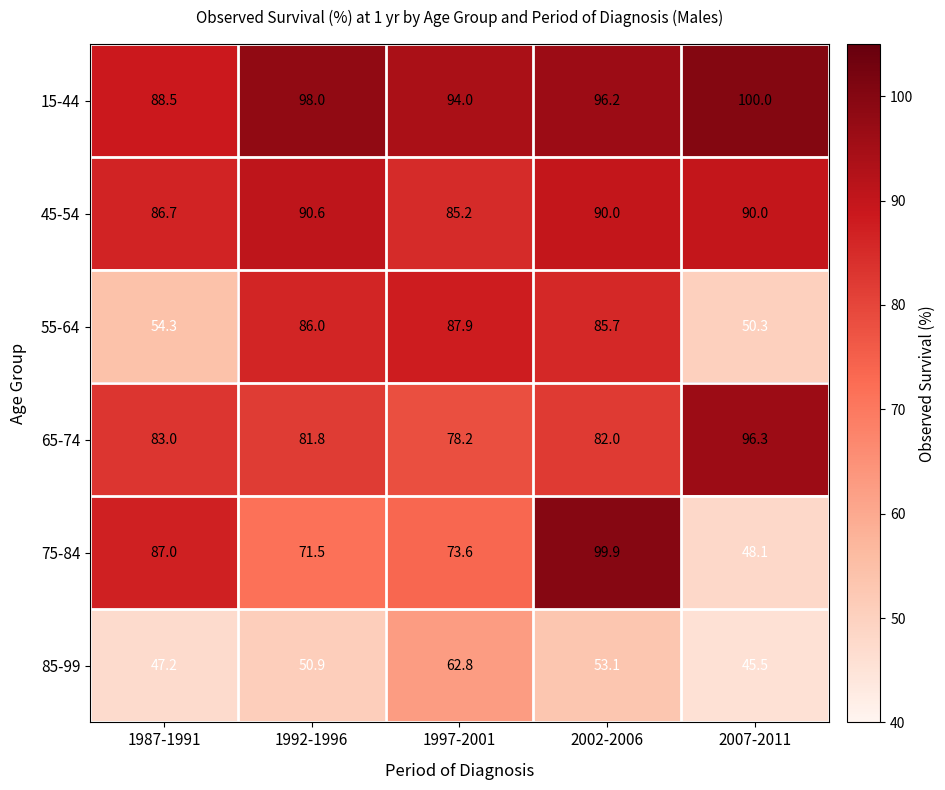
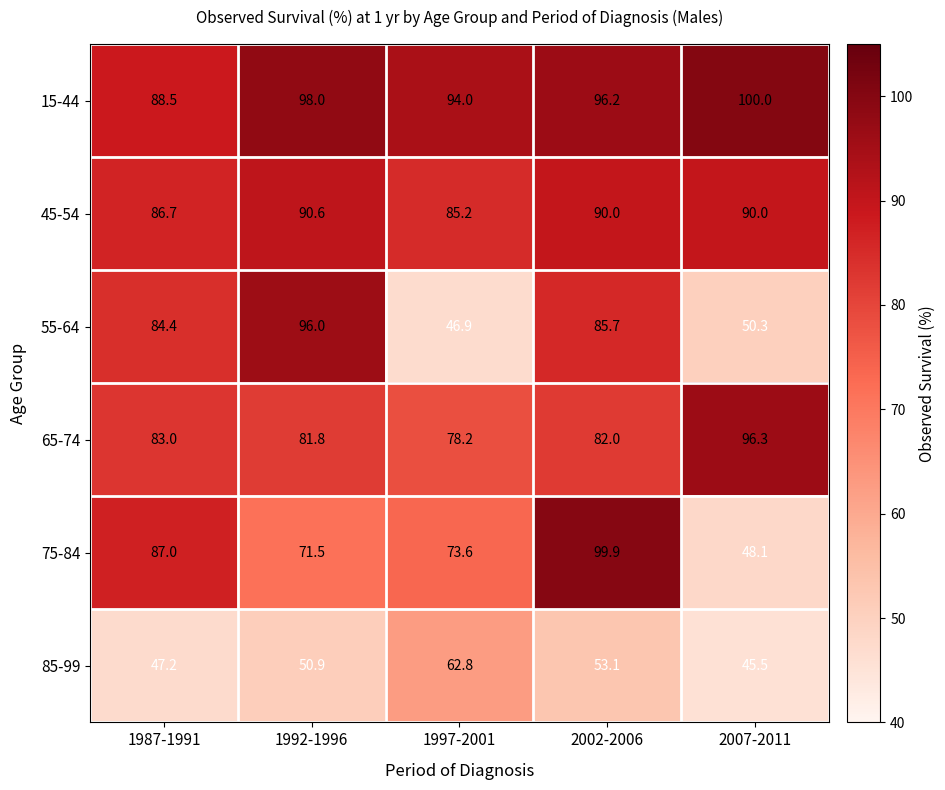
55-64, 1987-1991: 54.3 -> 84.4
55-64, 1992-1996: 86.0 -> 96.0
55-64, 1997-2001: 87.9 -> 46.9
